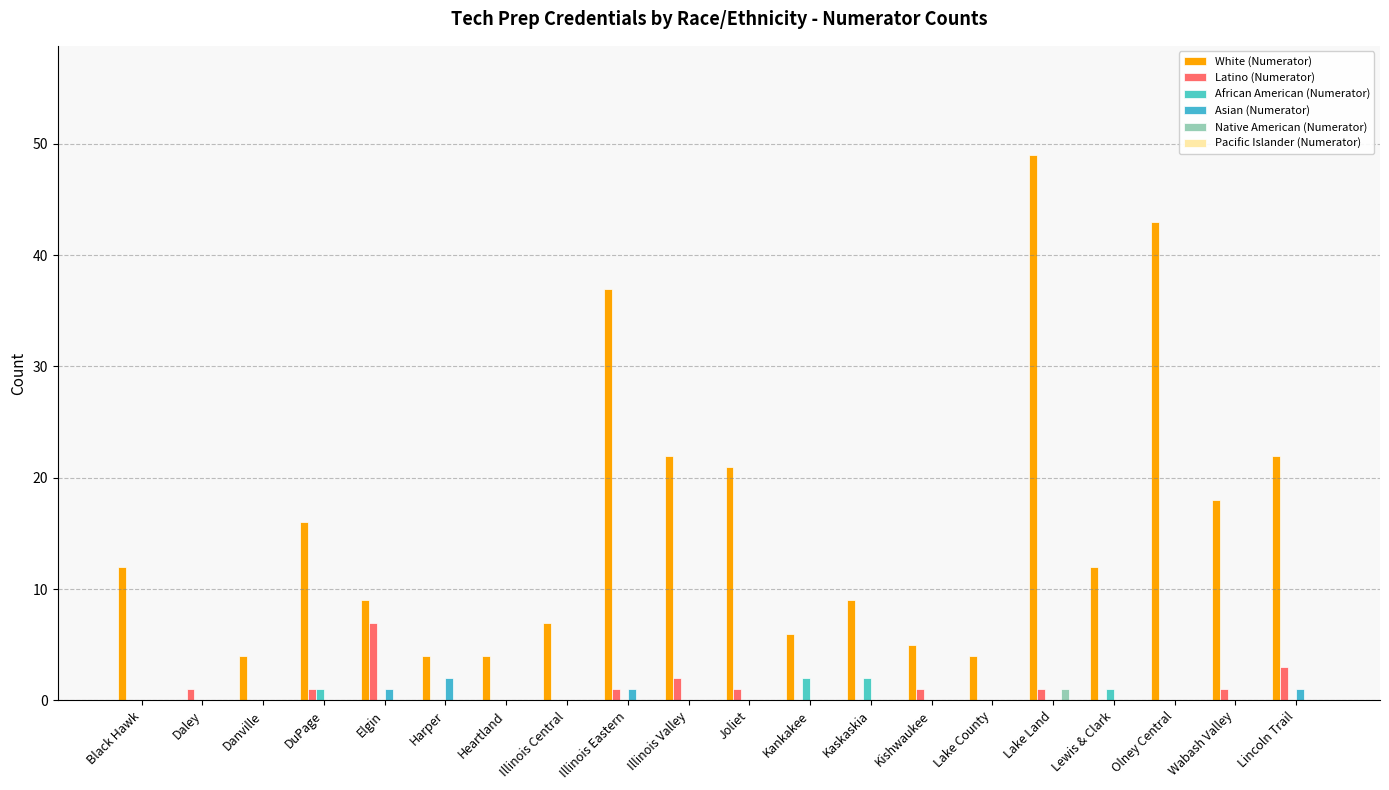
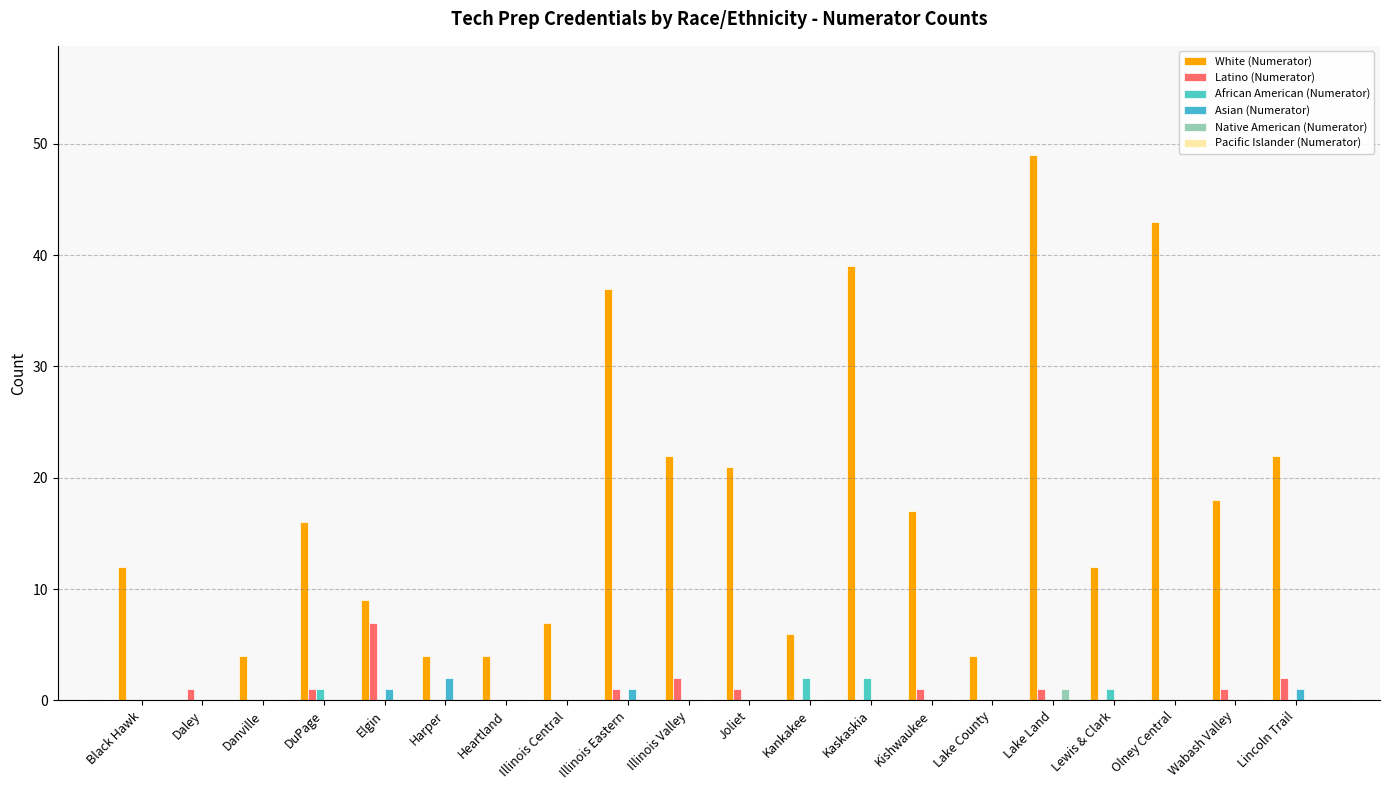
White (Numerator), Kaskaskia: 9 -> 39
White (Numerator), Kishwaukee: 5 -> 17
Latino (Numerator), Lincoln Trail: 3 -> 2
